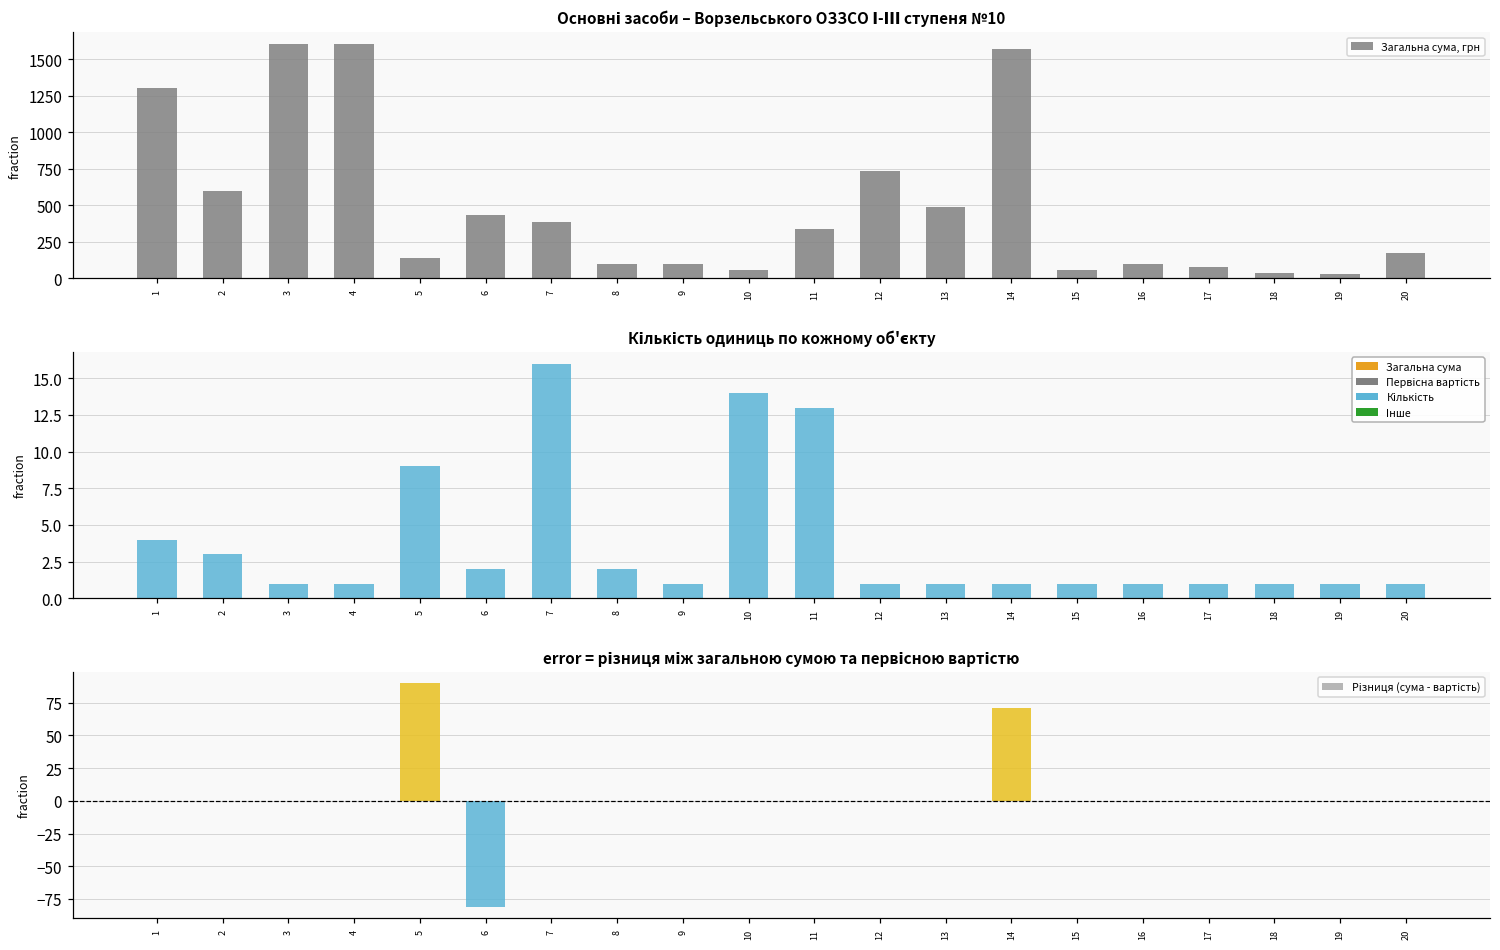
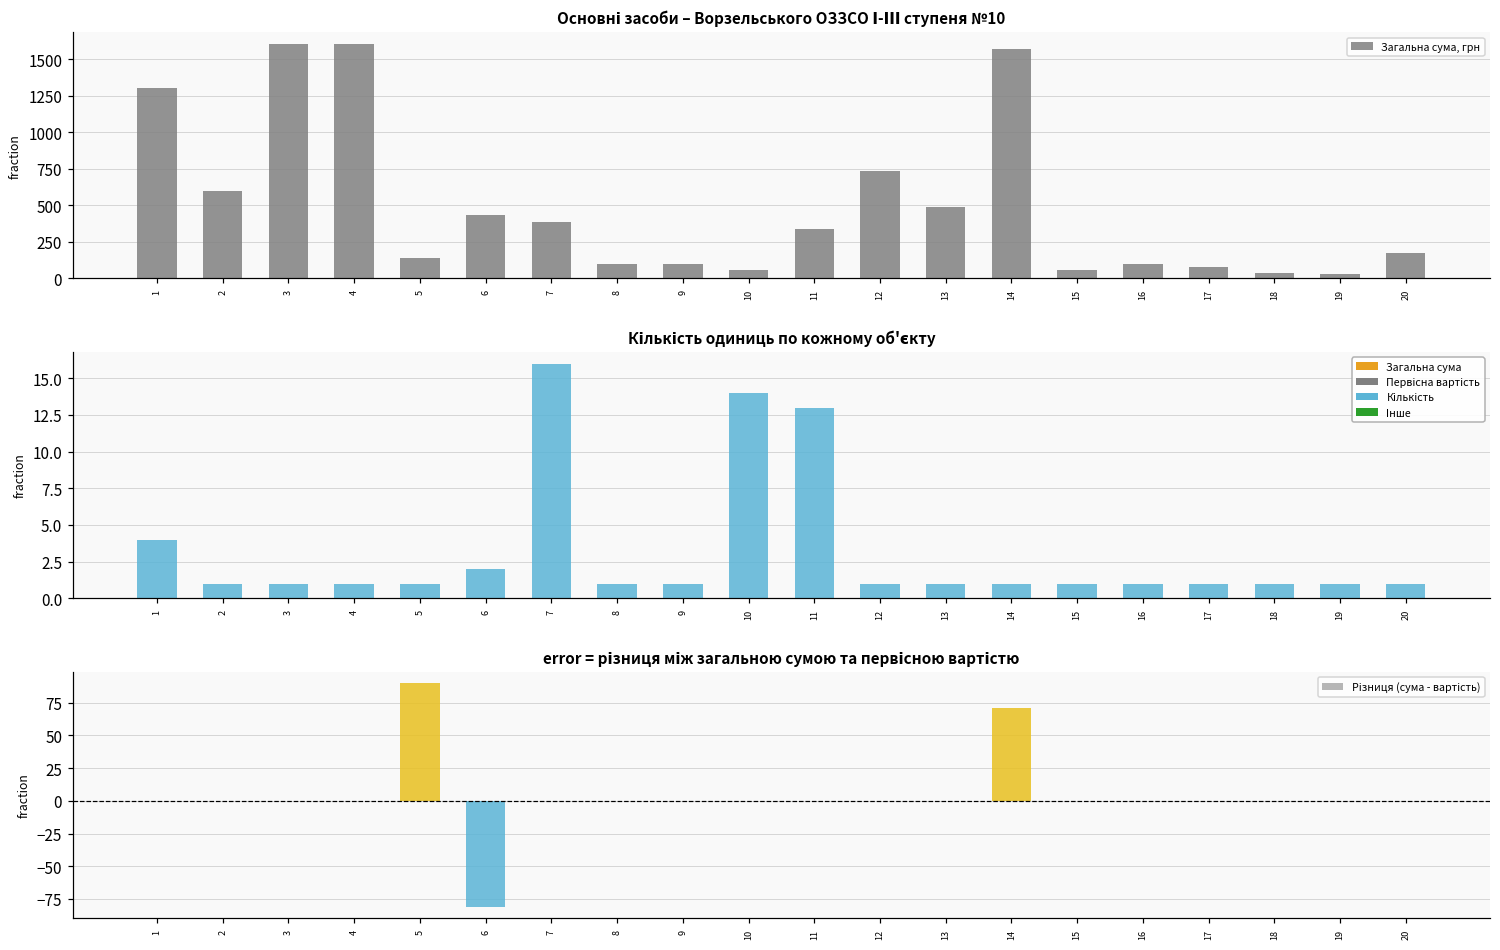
Кількість одиниць по кожному об'єкту, 2: 3 -> 1
Кількість одиниць по кожному об'єкту, 5: 9 -> 1
Кількість одиниць по кожному об'єкту, 8: 2 -> 1
